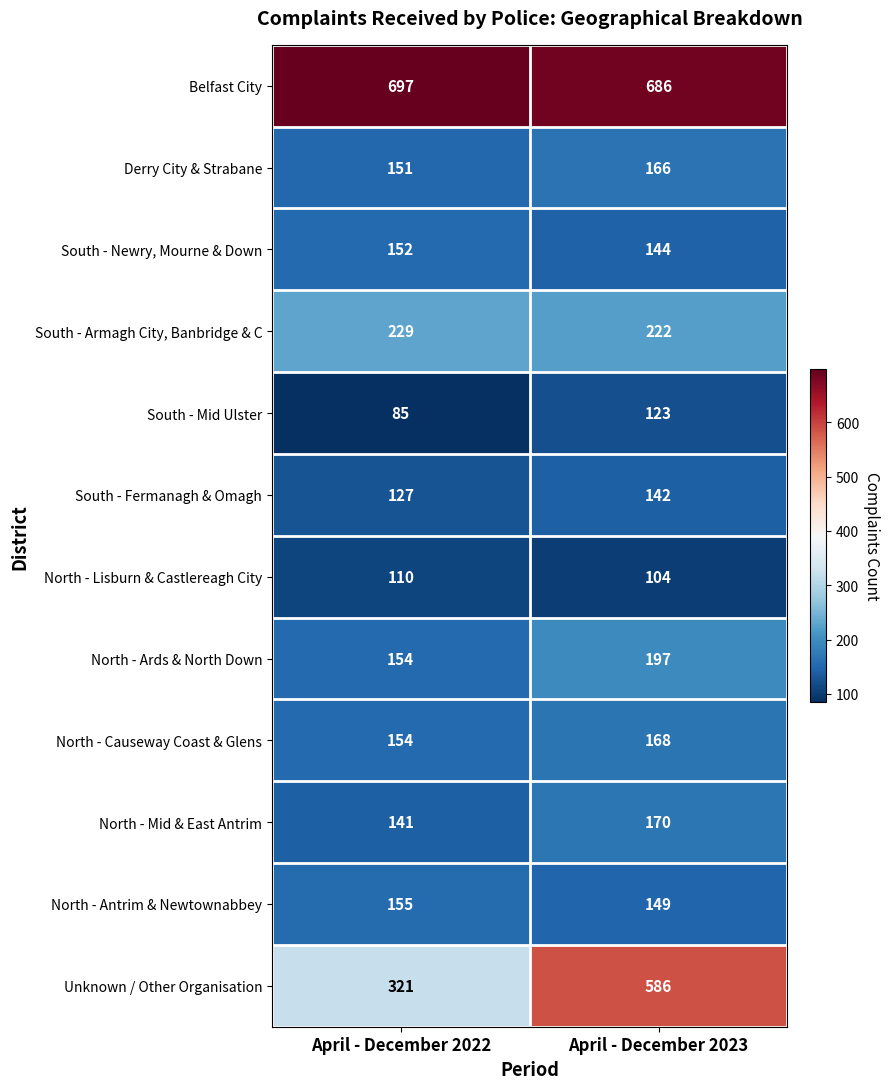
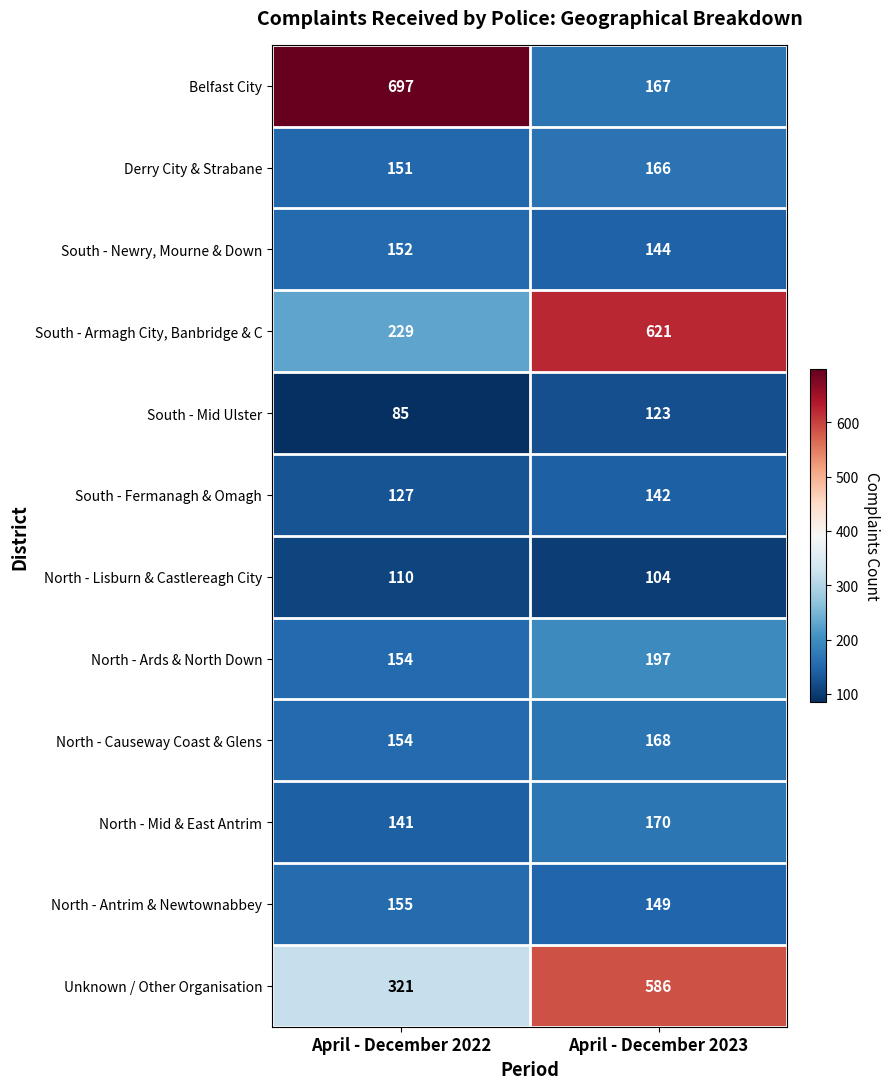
Belfast City, April - December 2023: 686 -> 167
South - Armagh City, Banbridge & C, April - December 2023: 222 -> 621
